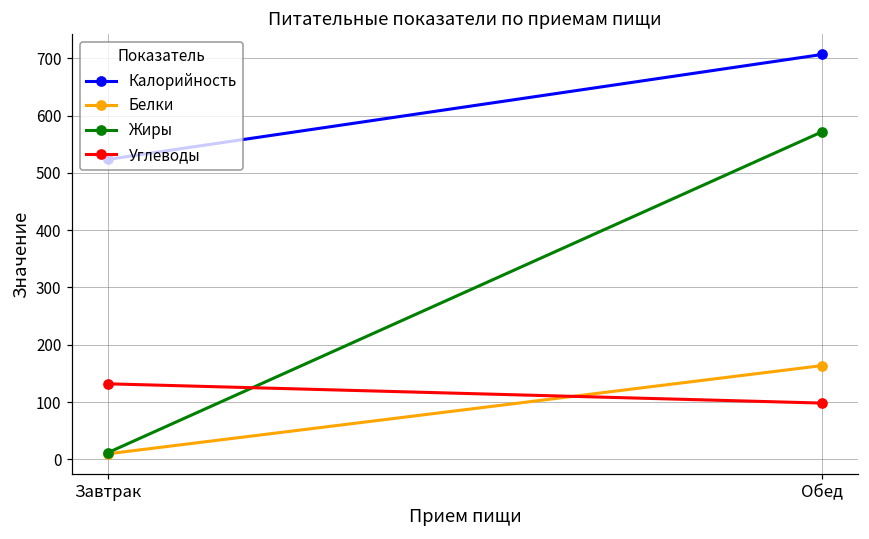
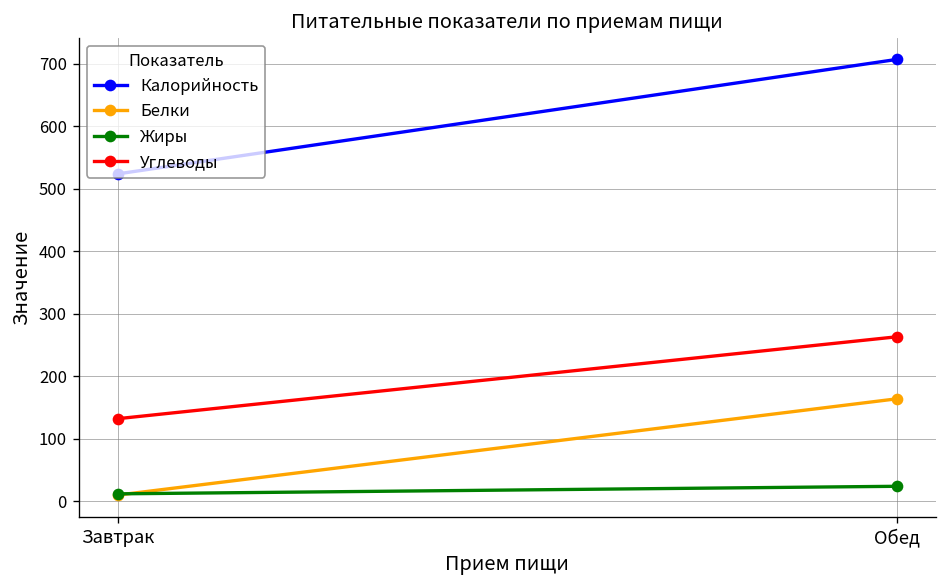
Жиры, Обед: 570 -> 20
Углеводы, Обед: 100 -> 260
